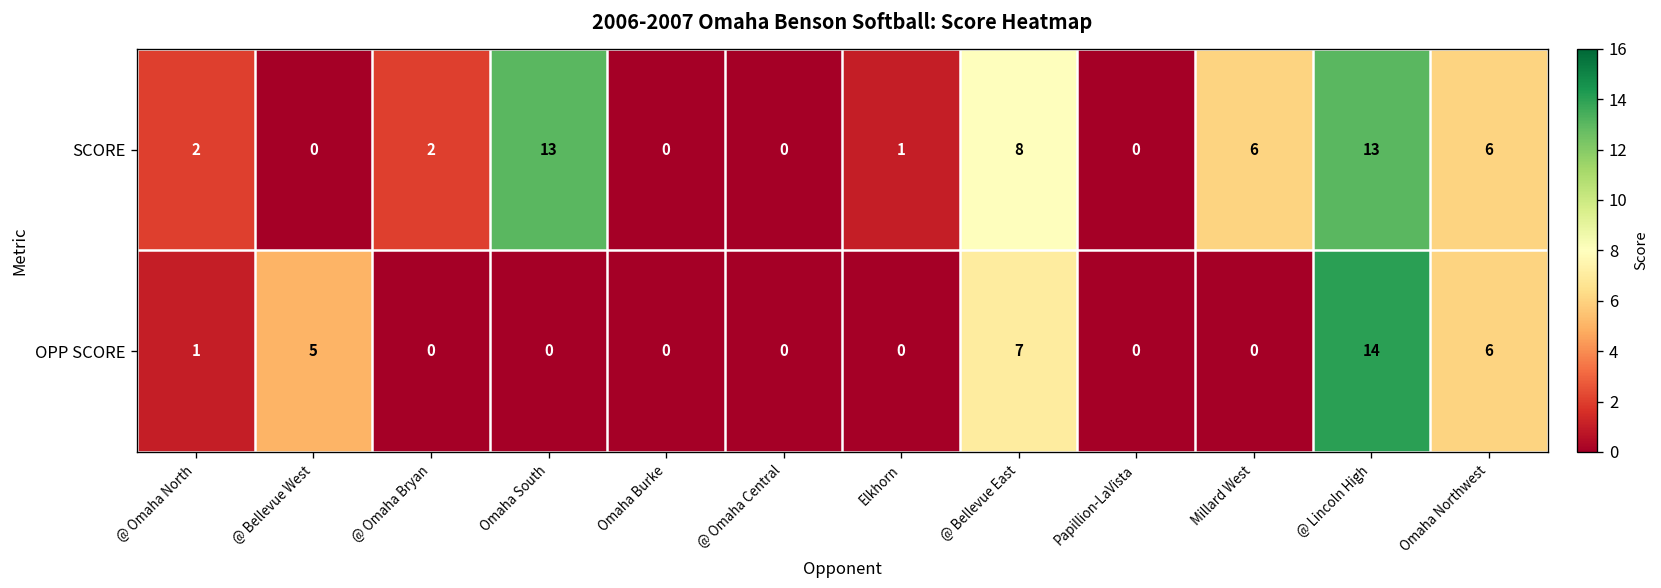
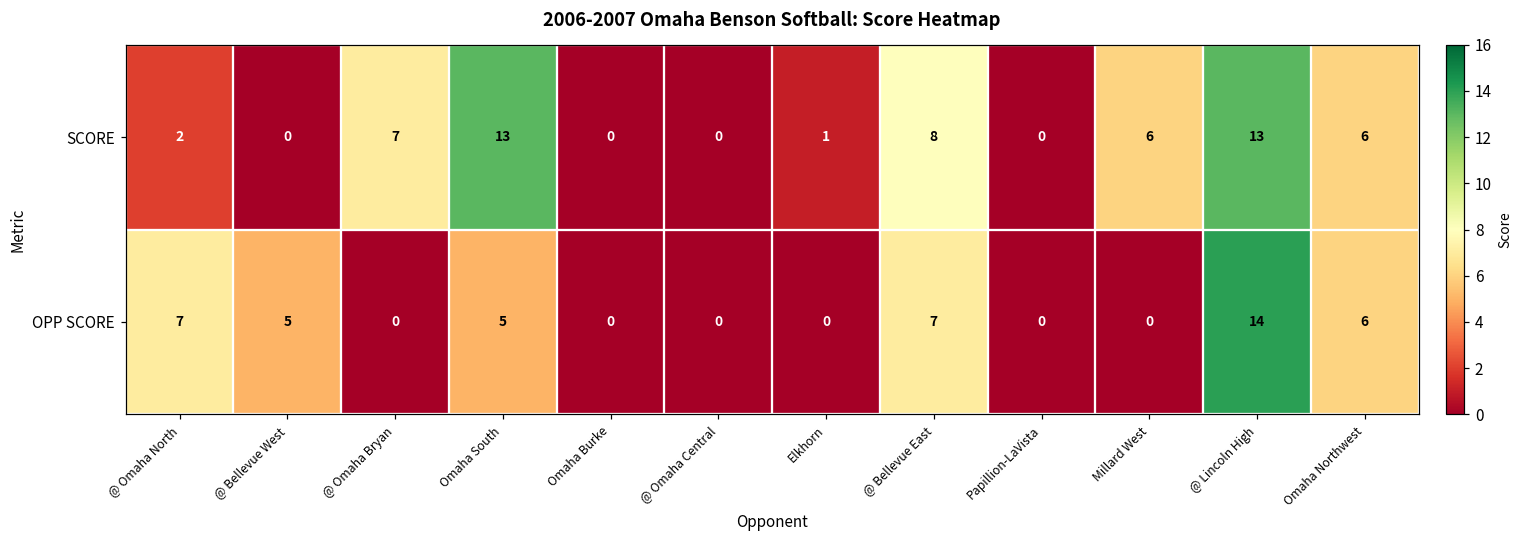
SCORE, @ Omaha Bryan: 2 -> 7
OPP SCORE, @ Omaha North: 1 -> 7
OPP SCORE, Omaha South: 0 -> 5
